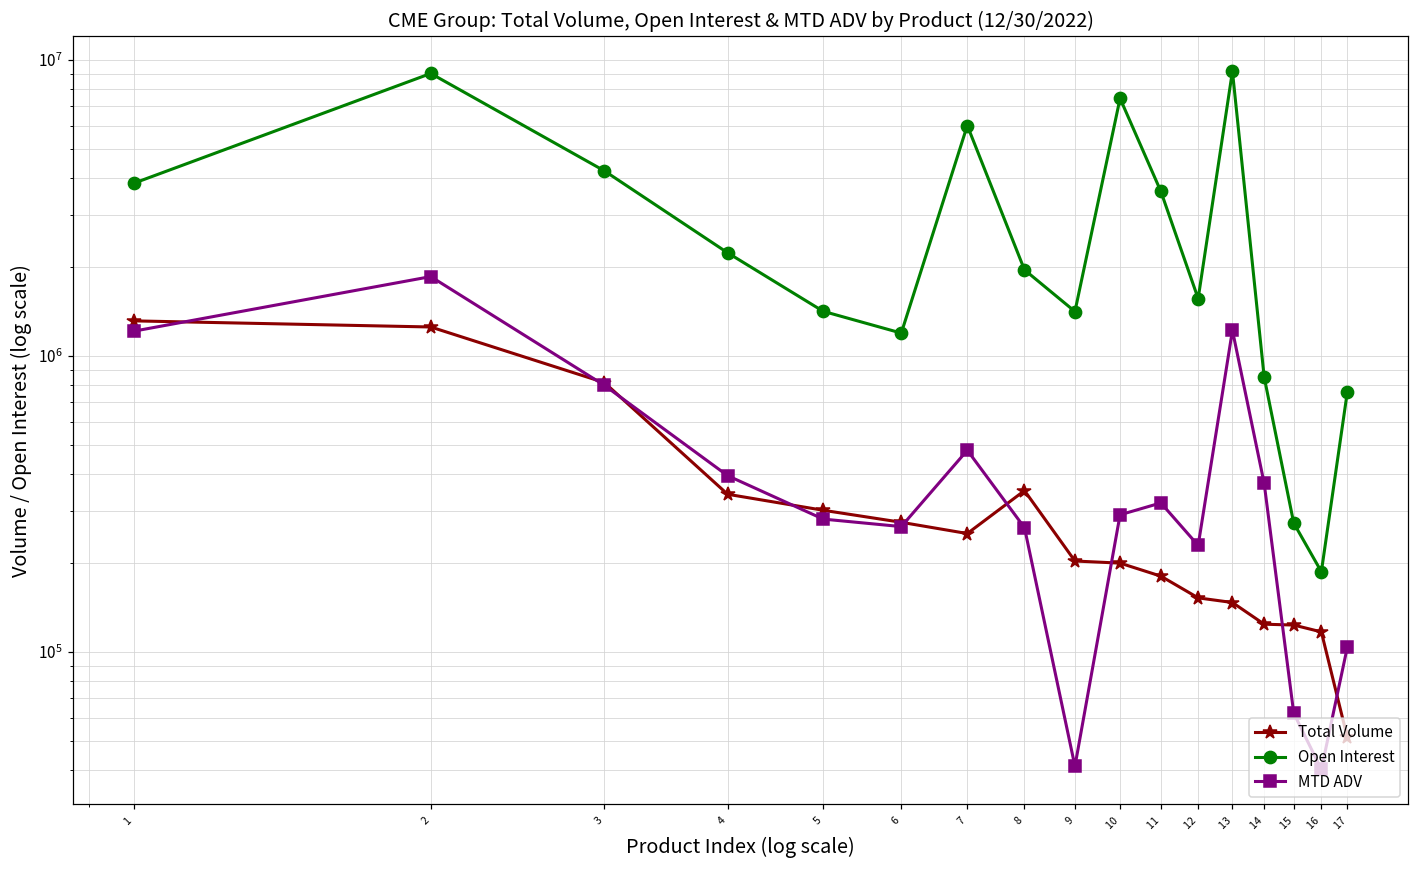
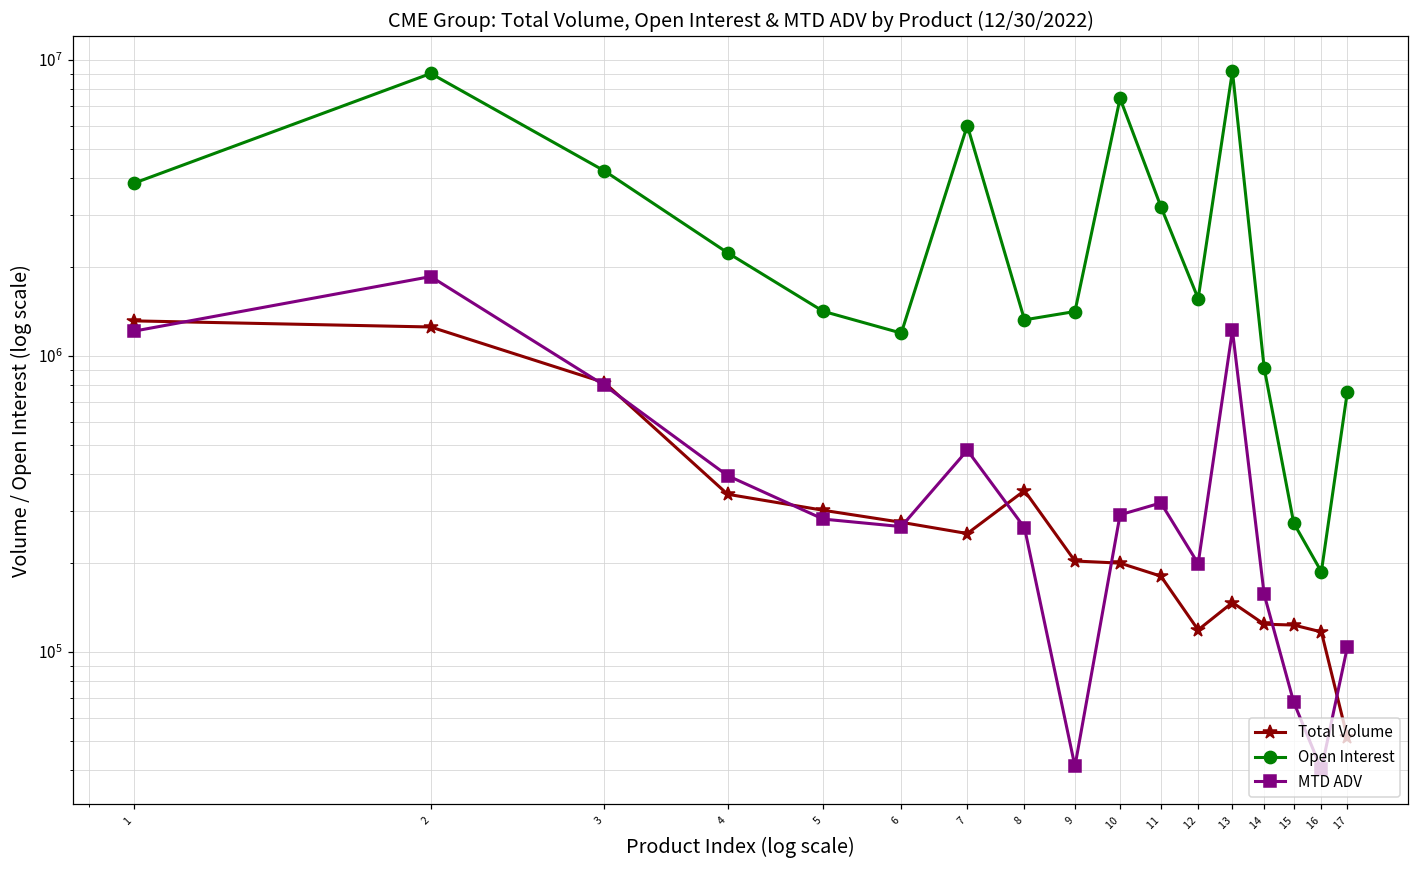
Open Interest, 8: 2000000 -> 1300000
Open Interest, 11: 3600000 -> 3200000
Total Volume, 12: 150000 -> 120000
MTD ADV, 12: 230000 -> 200000
Open Interest, 14: 850000 -> 910000
MTD ADV, 14: 370000 -> 160000
MTD ADV, 15: 62000 -> 68000
